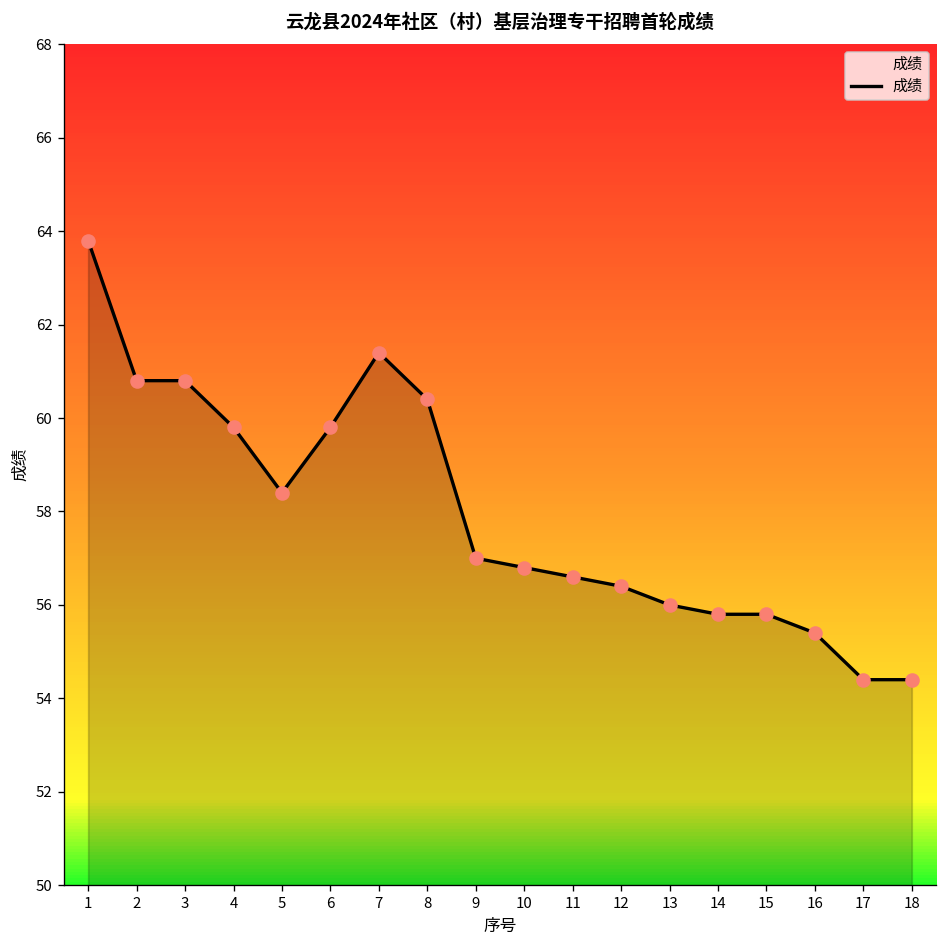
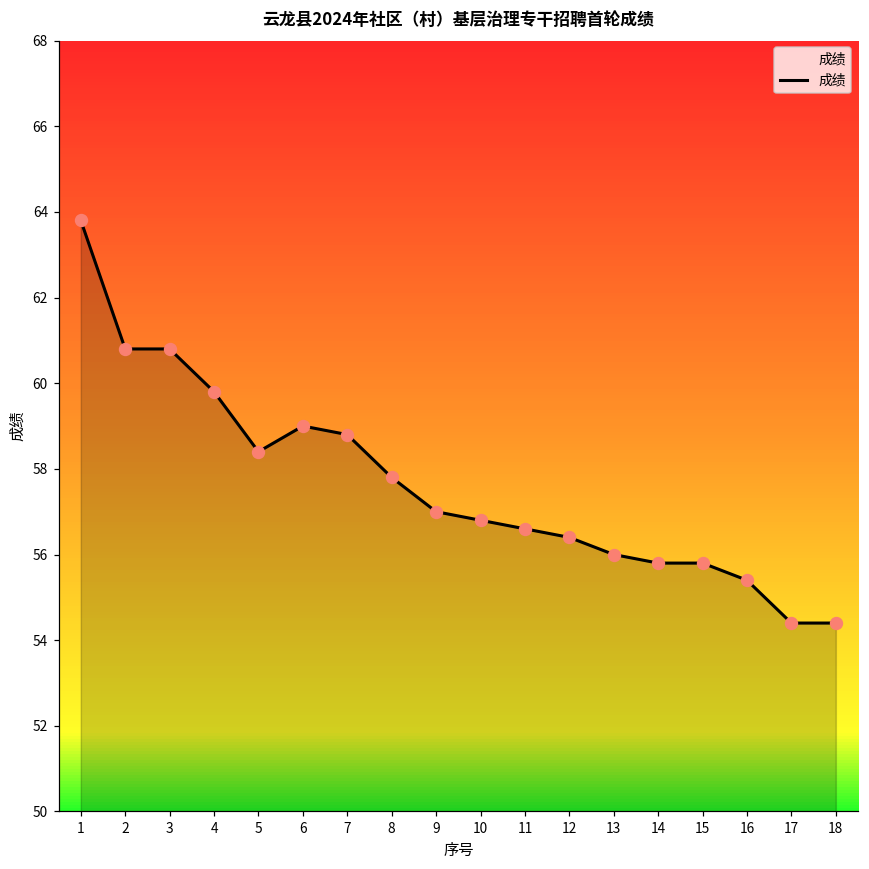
6: 59.8 -> 59.0
7: 61.4 -> 58.8
8: 60.4 -> 57.8
